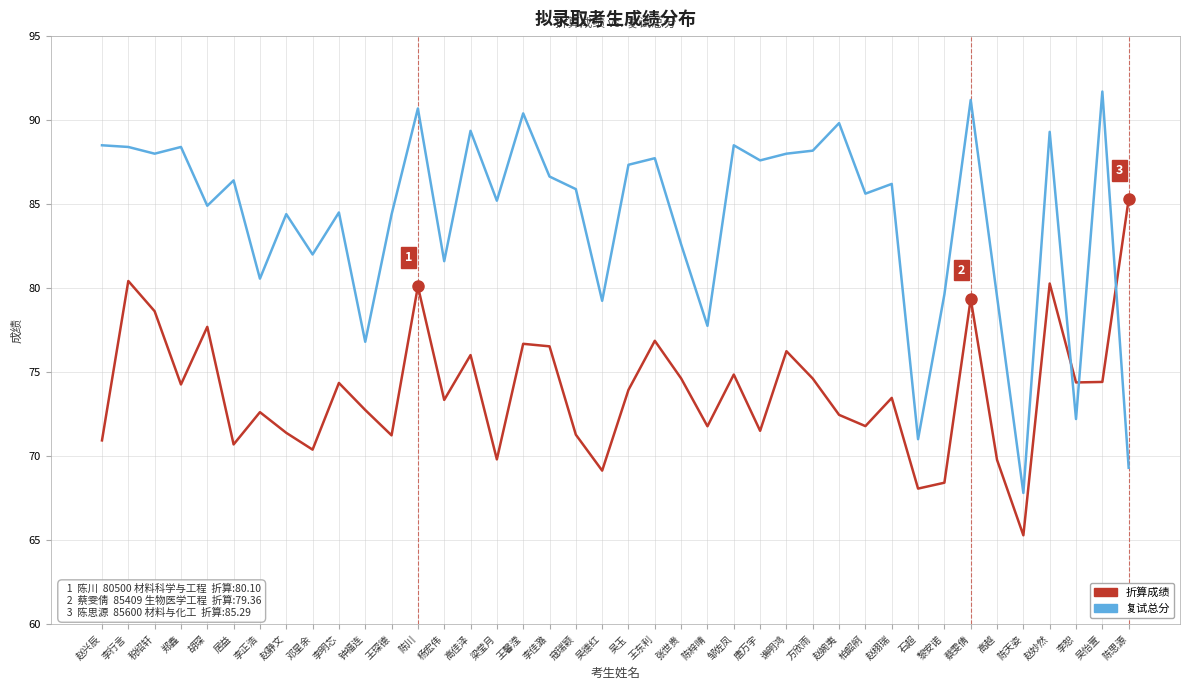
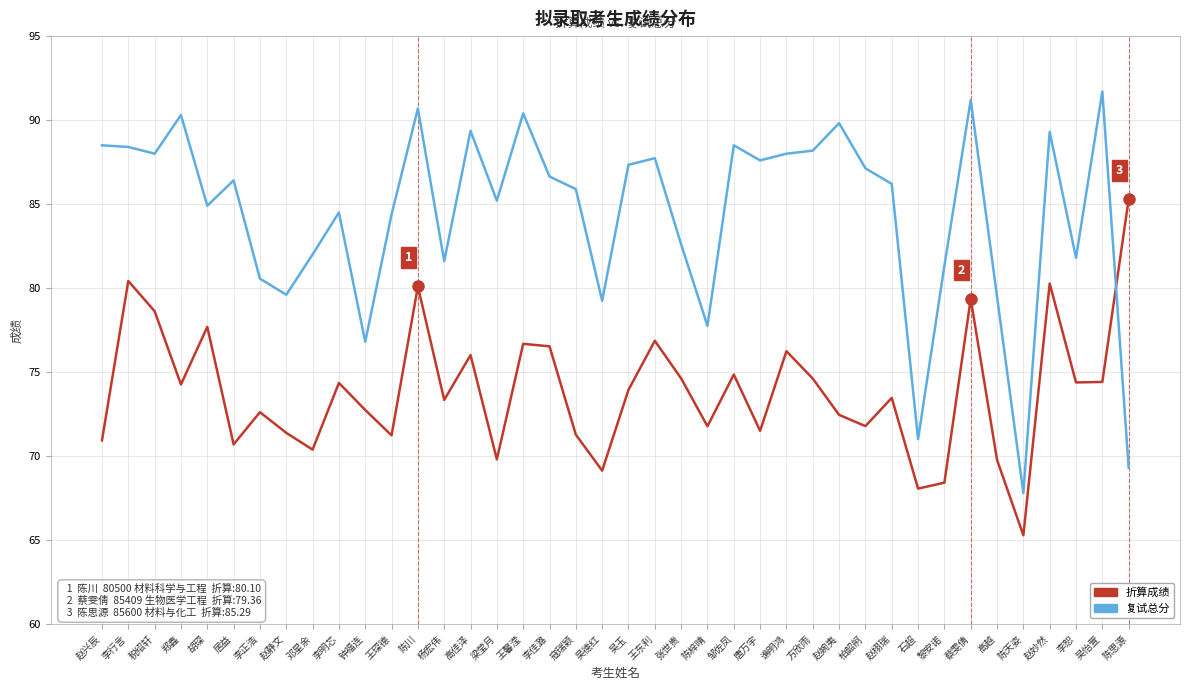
复试总分, 郑鑫: 88.4 -> 90.3
复试总分, 赵静文: 84.4 -> 79.6
复试总分, 柏韶舸: 85.6 -> 87.1
复试总分, 黎安诺: 79.6 -> 81.3
复试总分, 李恕: 72.2 -> 81.8
